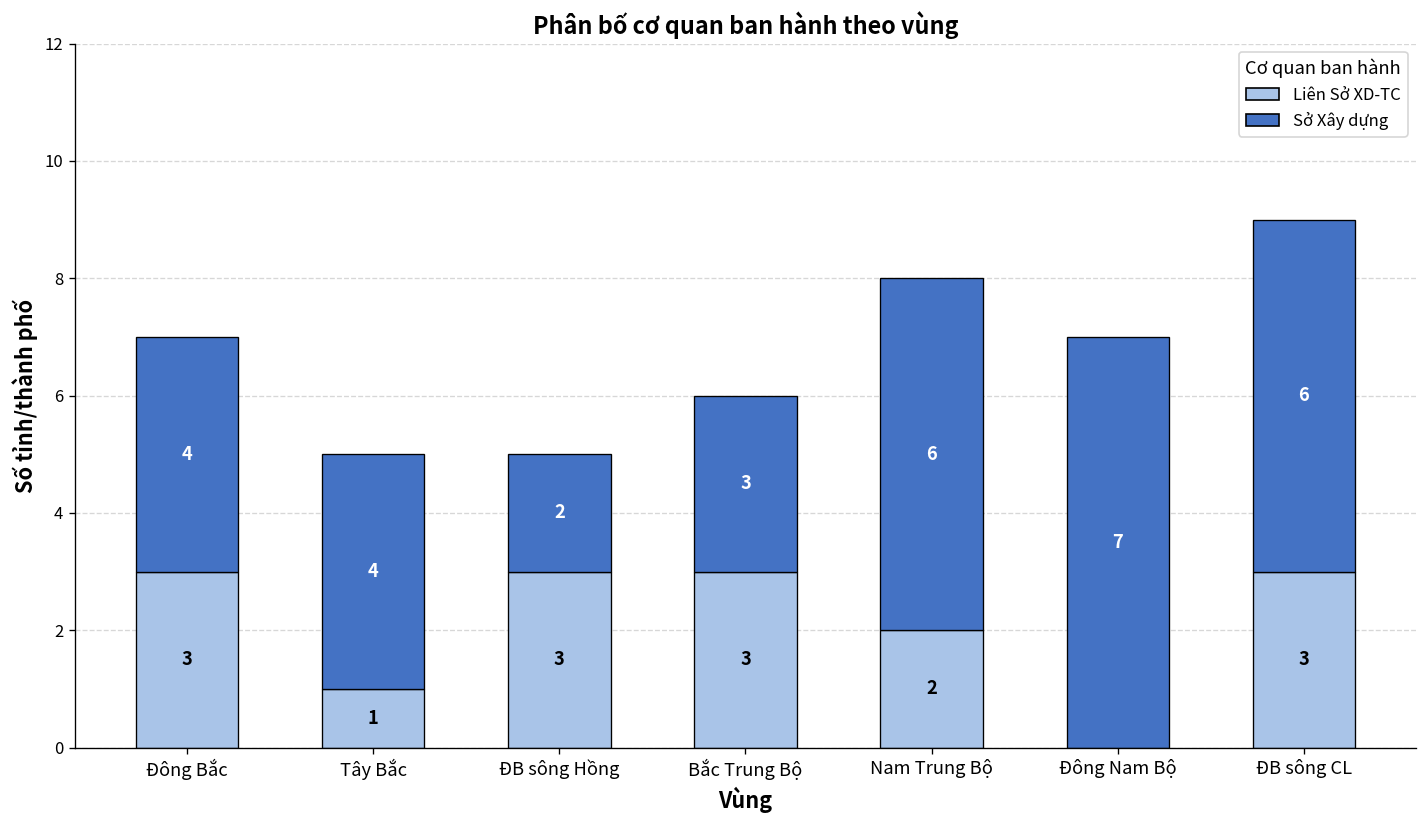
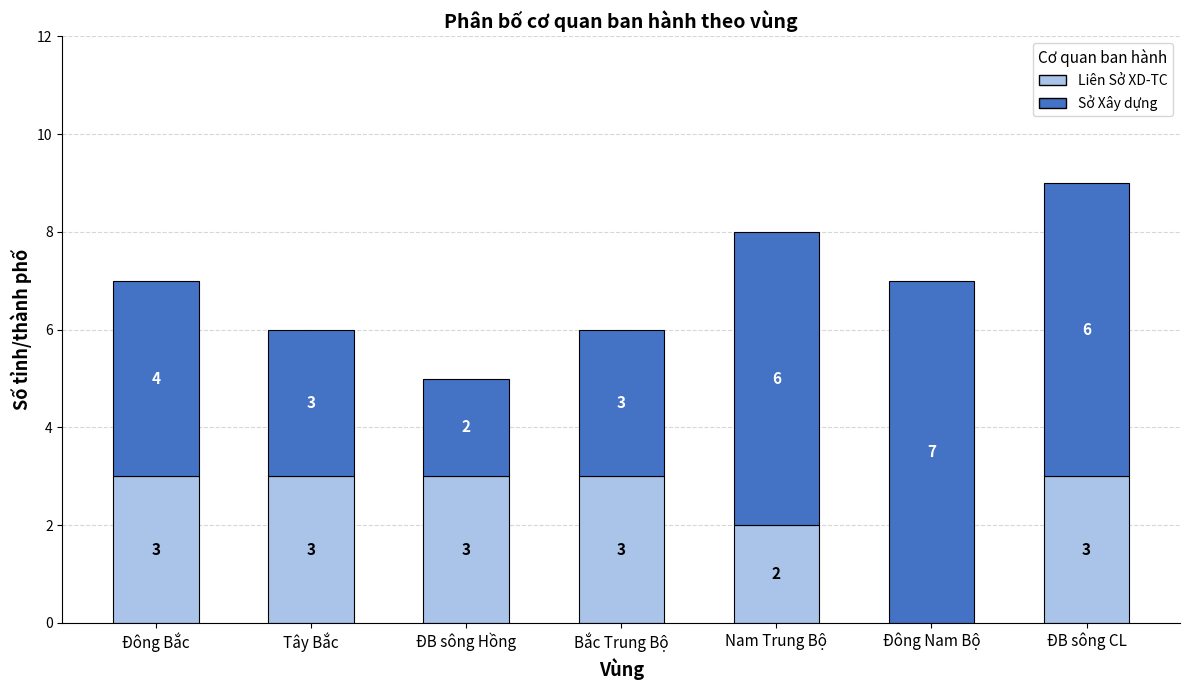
Liên Sở XD-TC, Tây Bắc: 1 -> 3
Sở Xây dựng, Tây Bắc: 4 -> 3
